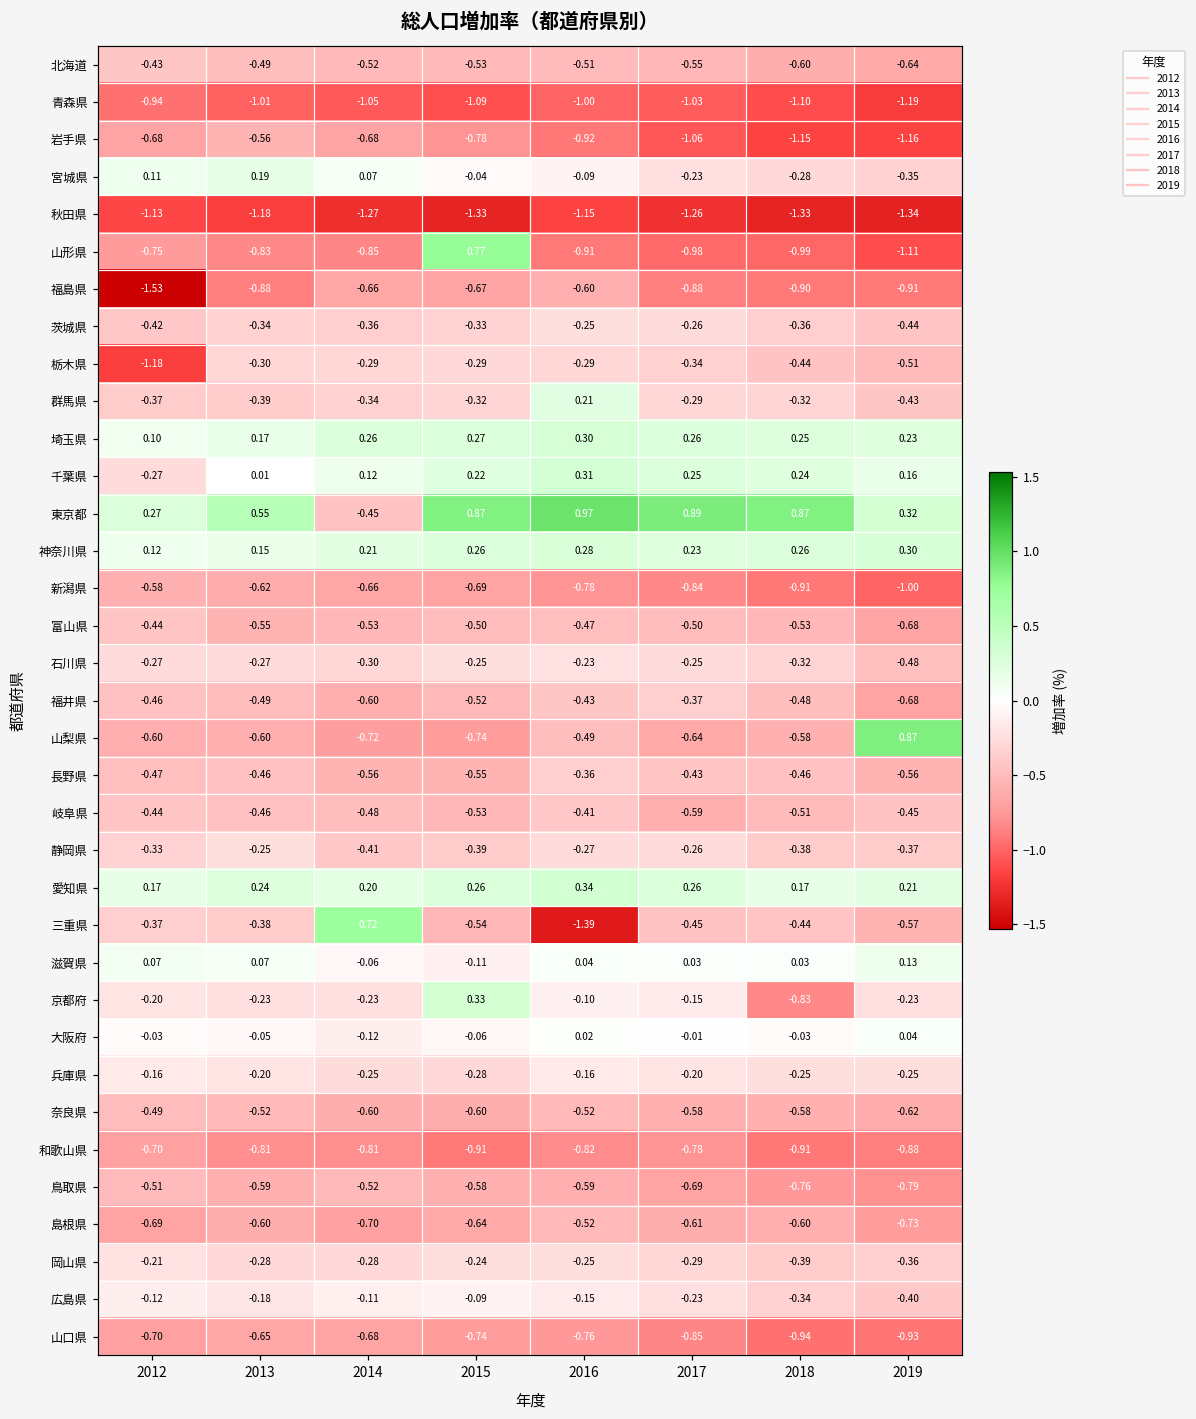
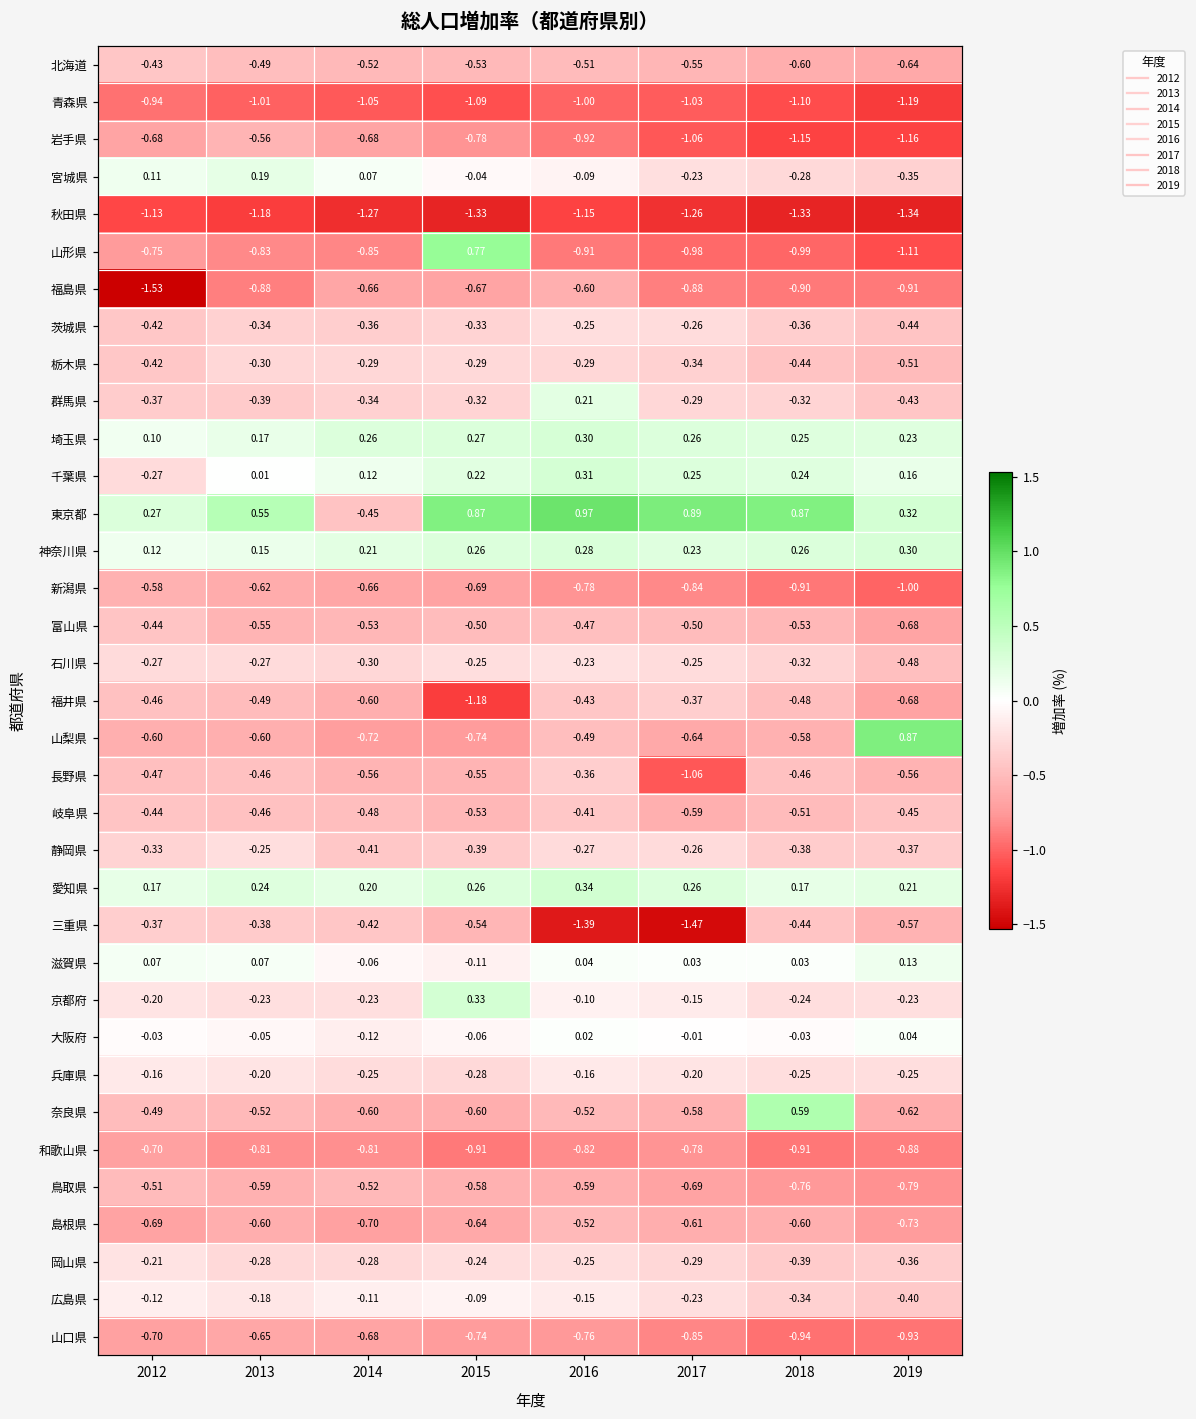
栃木県, 2012: -1.18 -> -0.42
福井県, 2015: -0.52 -> -1.18
長野県, 2017: -0.43 -> -1.06
三重県, 2014: 0.72 -> -0.42
三重県, 2017: -0.45 -> -1.47
京都府, 2018: -0.83 -> -0.24
奈良県, 2018: -0.58 -> 0.59
